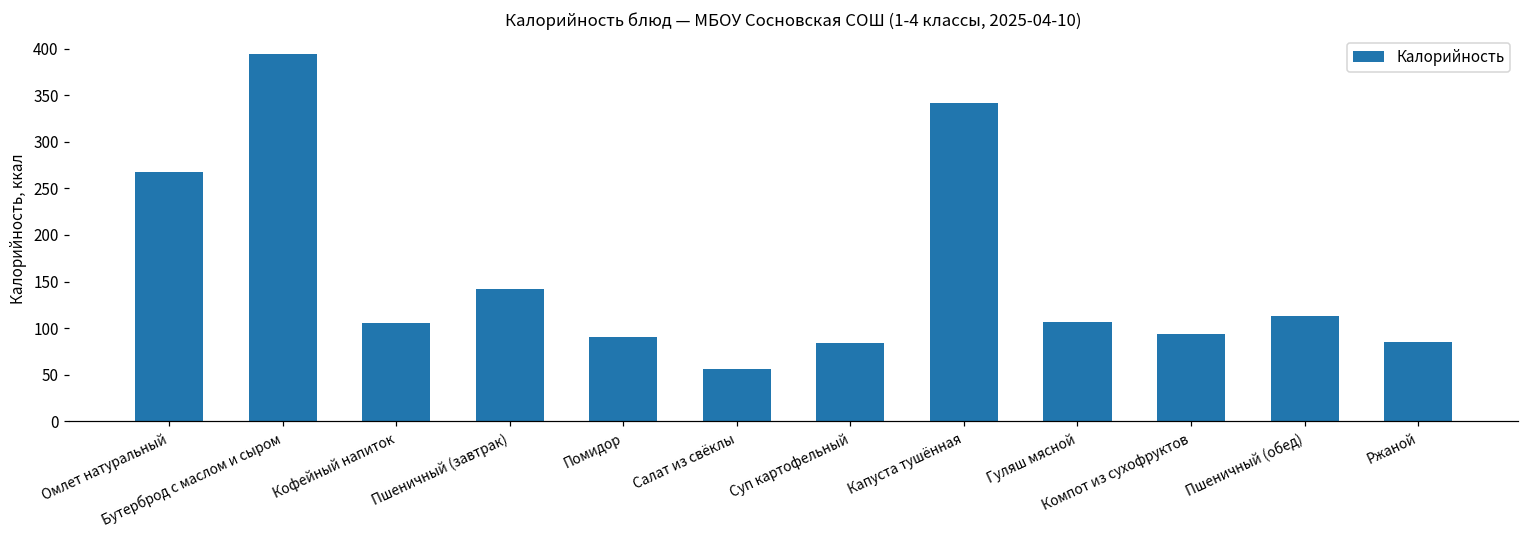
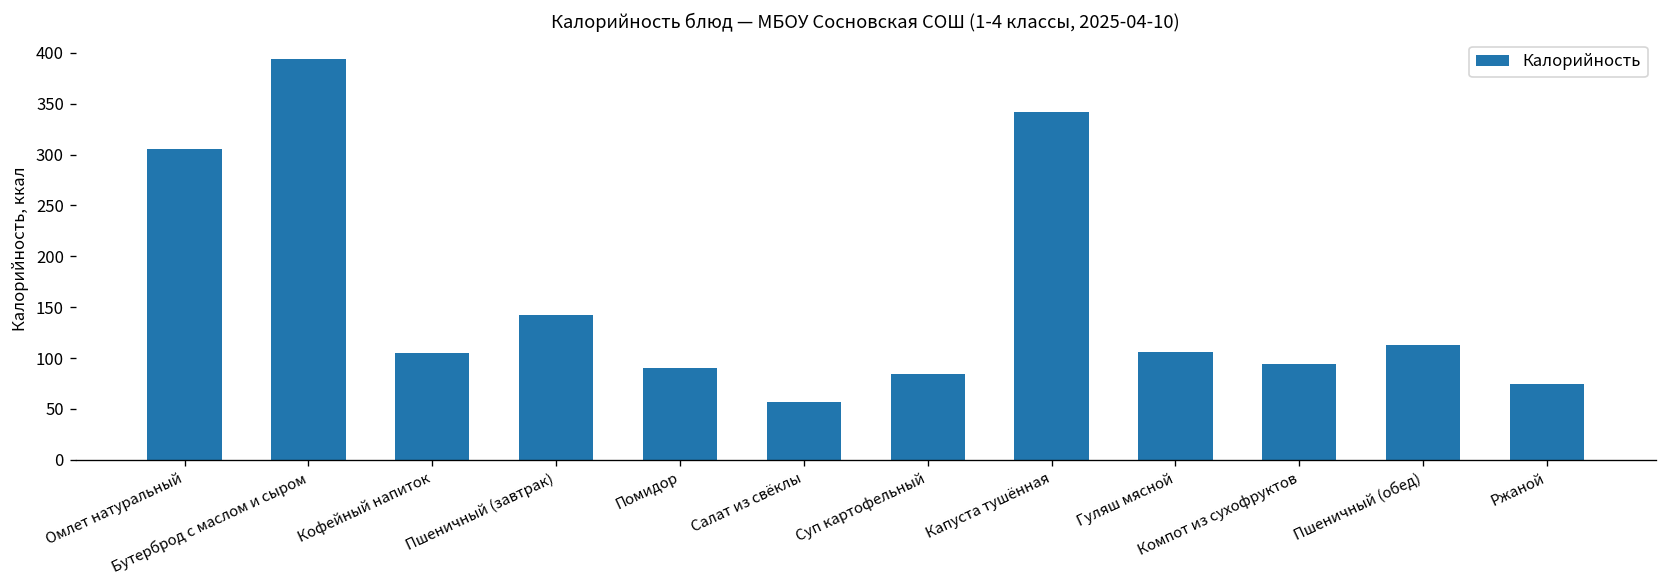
Омлет натуральный: 270 -> 310
Ржаной: 90 -> 70
